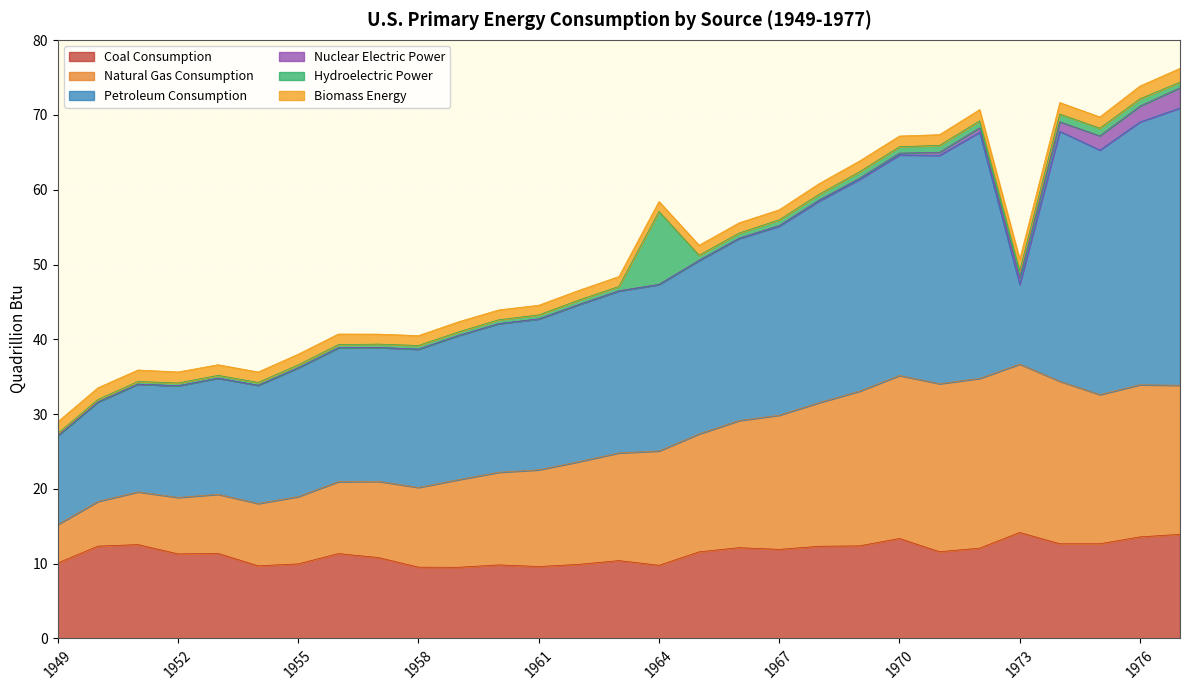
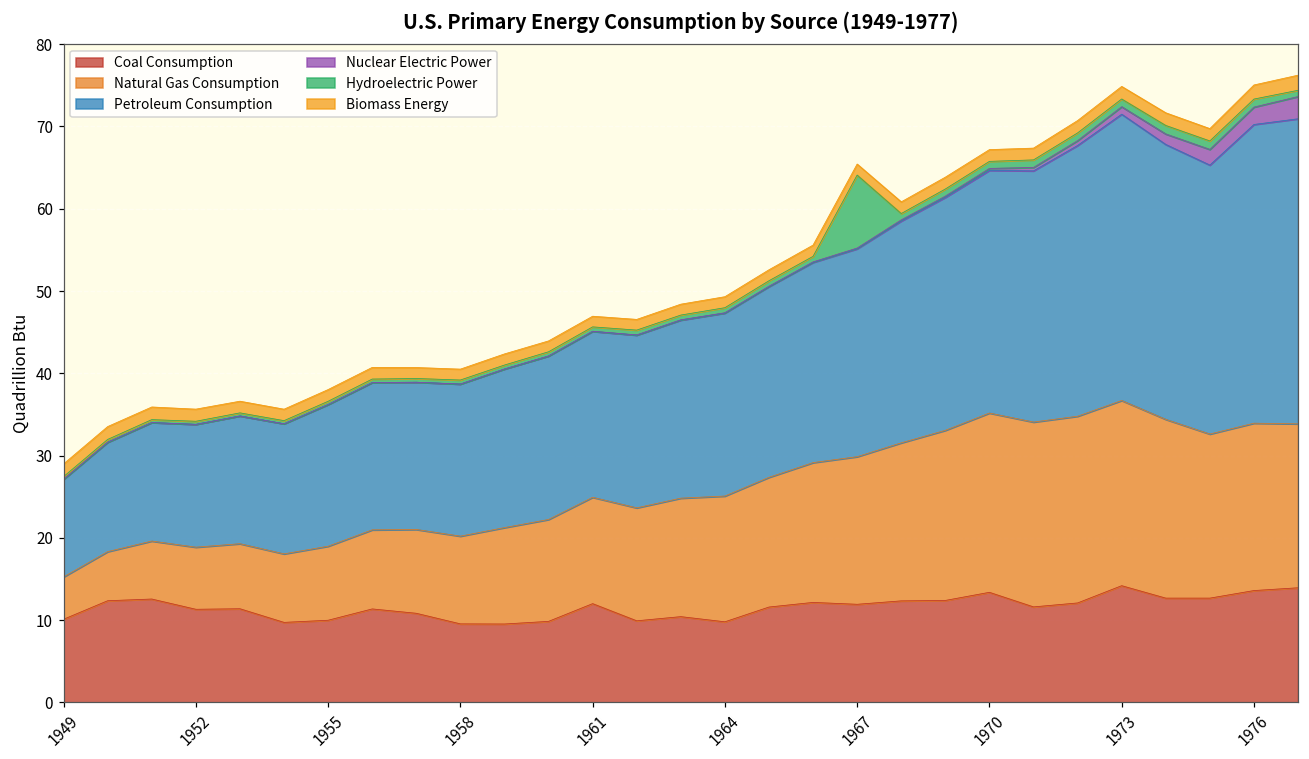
Coal Consumption, 1961: 10 -> 12
Hydroelectric Power, 1964: 10 -> 1
Hydroelectric Power, 1967: 1 -> 9
Petroleum Consumption, 1973: 11 -> 35
Petroleum Consumption, 1976: 35 -> 36
